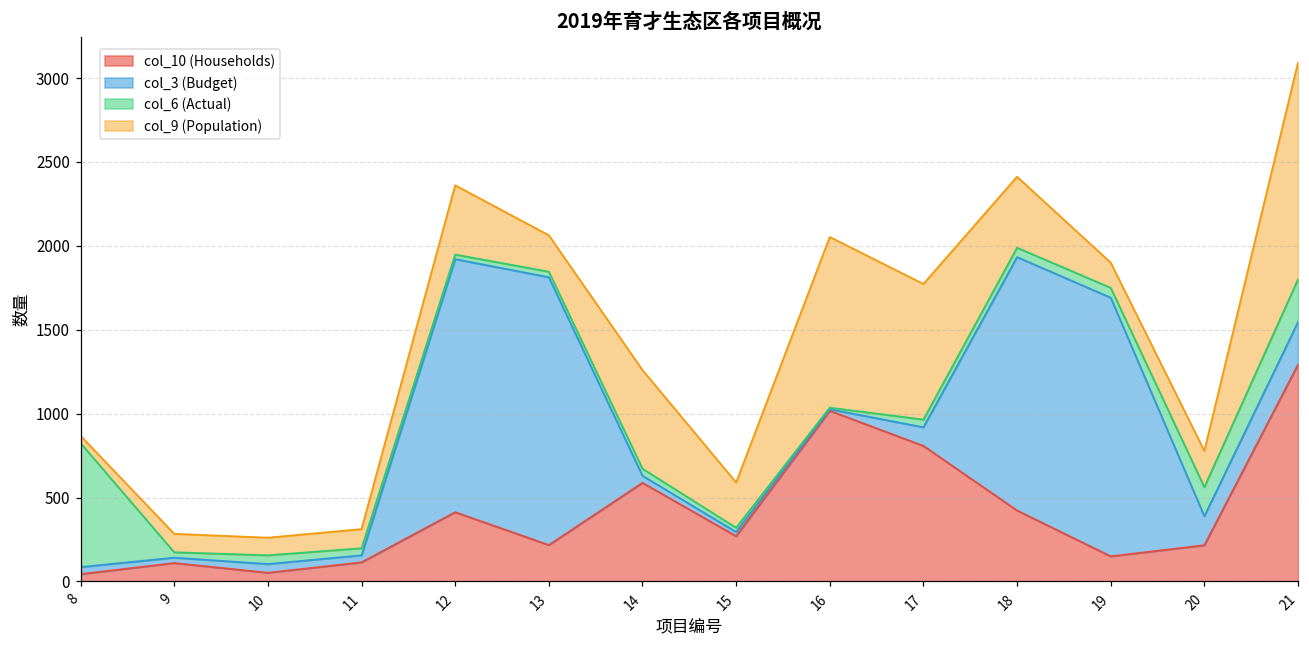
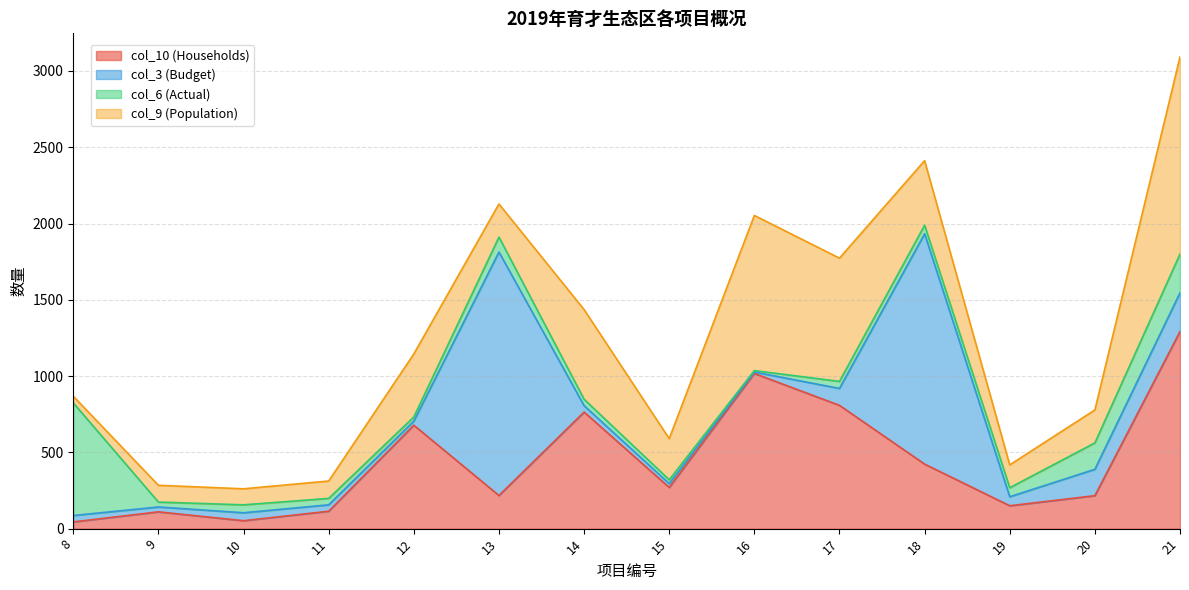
col_10 (Households), 12: 410 -> 680
col_3 (Budget), 12: 1510 -> 30
col_6 (Actual), 13: 30 -> 100
col_10 (Households), 14: 590 -> 760
col_3 (Budget), 19: 1540 -> 60
